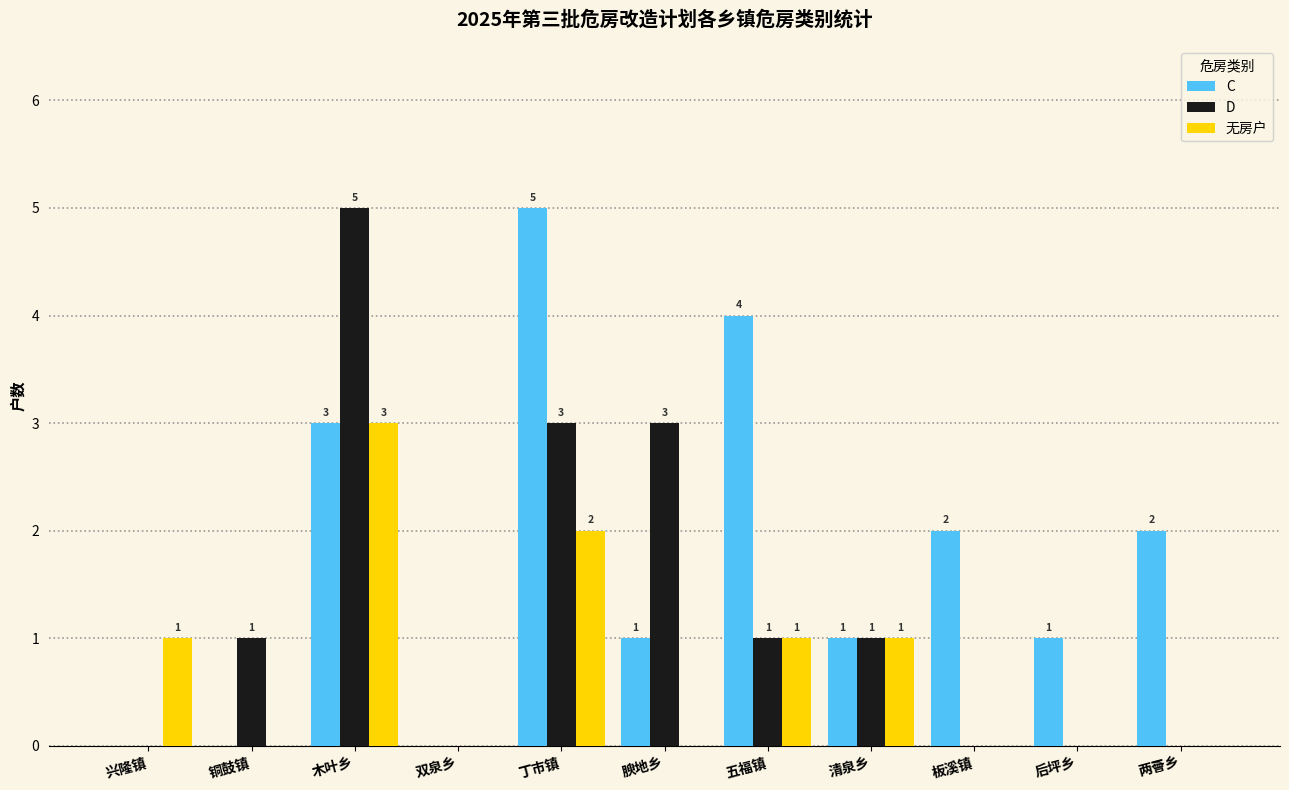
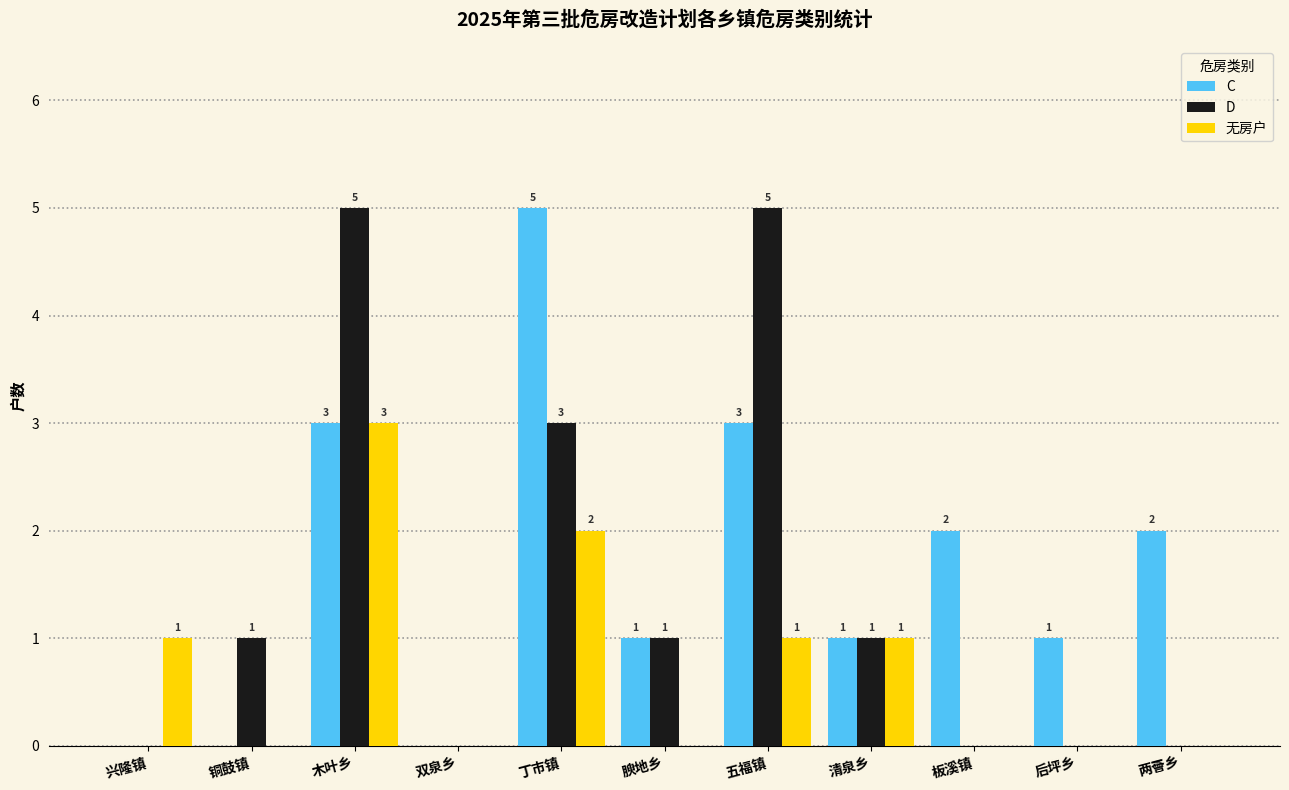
D, 腴地乡: 3 -> 1
C, 五福镇: 4 -> 3
D, 五福镇: 1 -> 5
